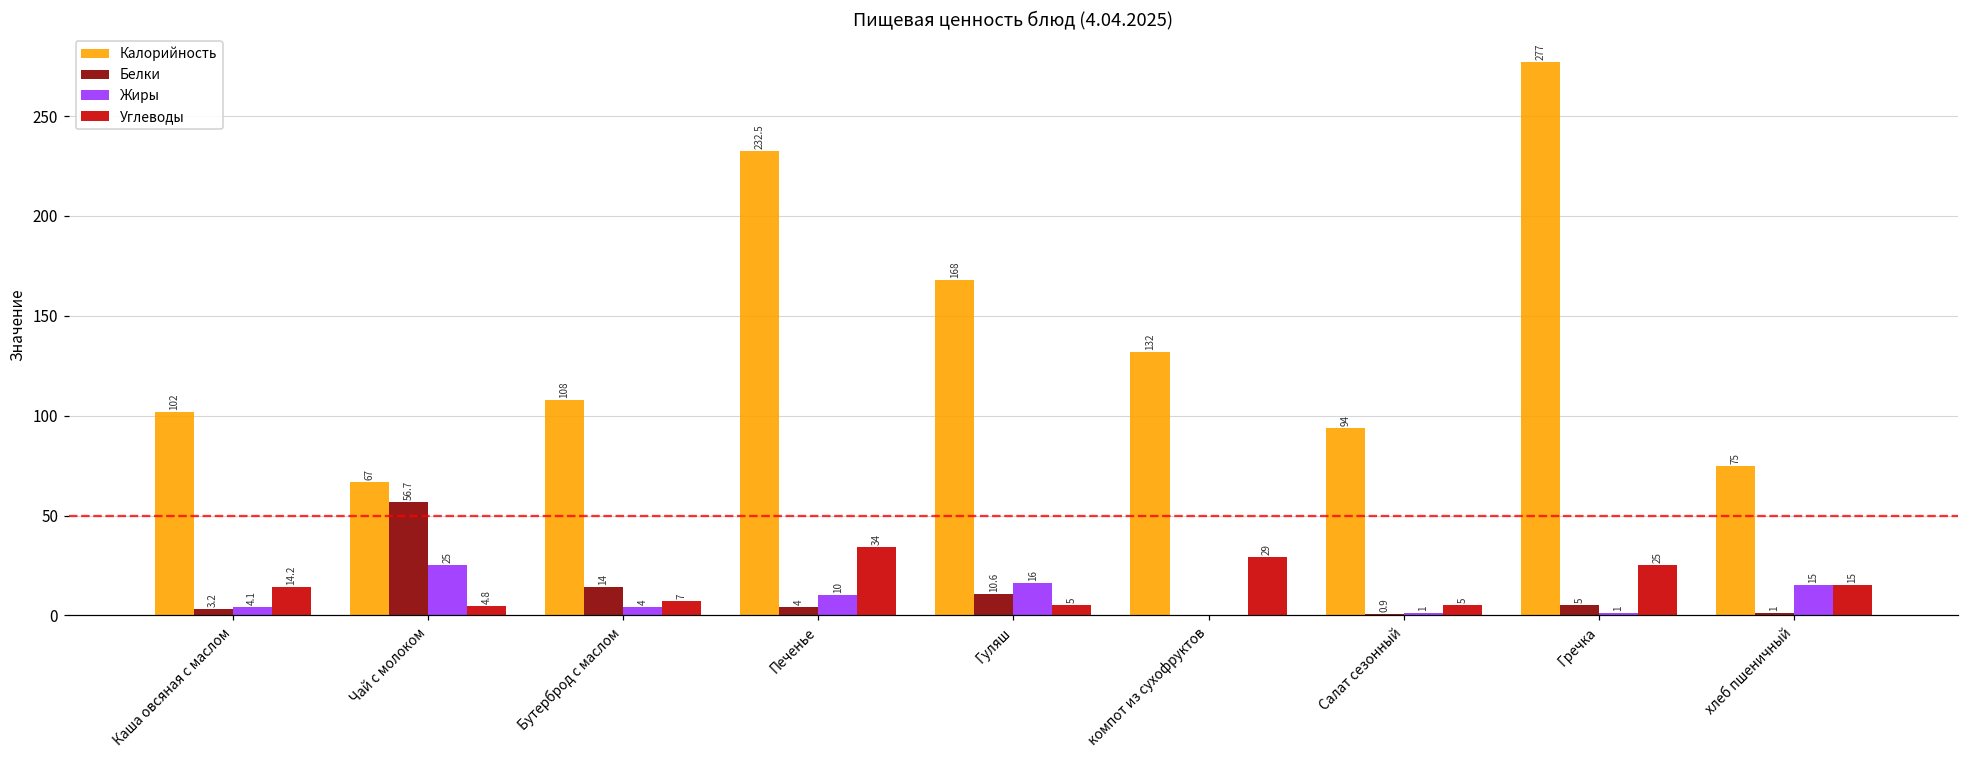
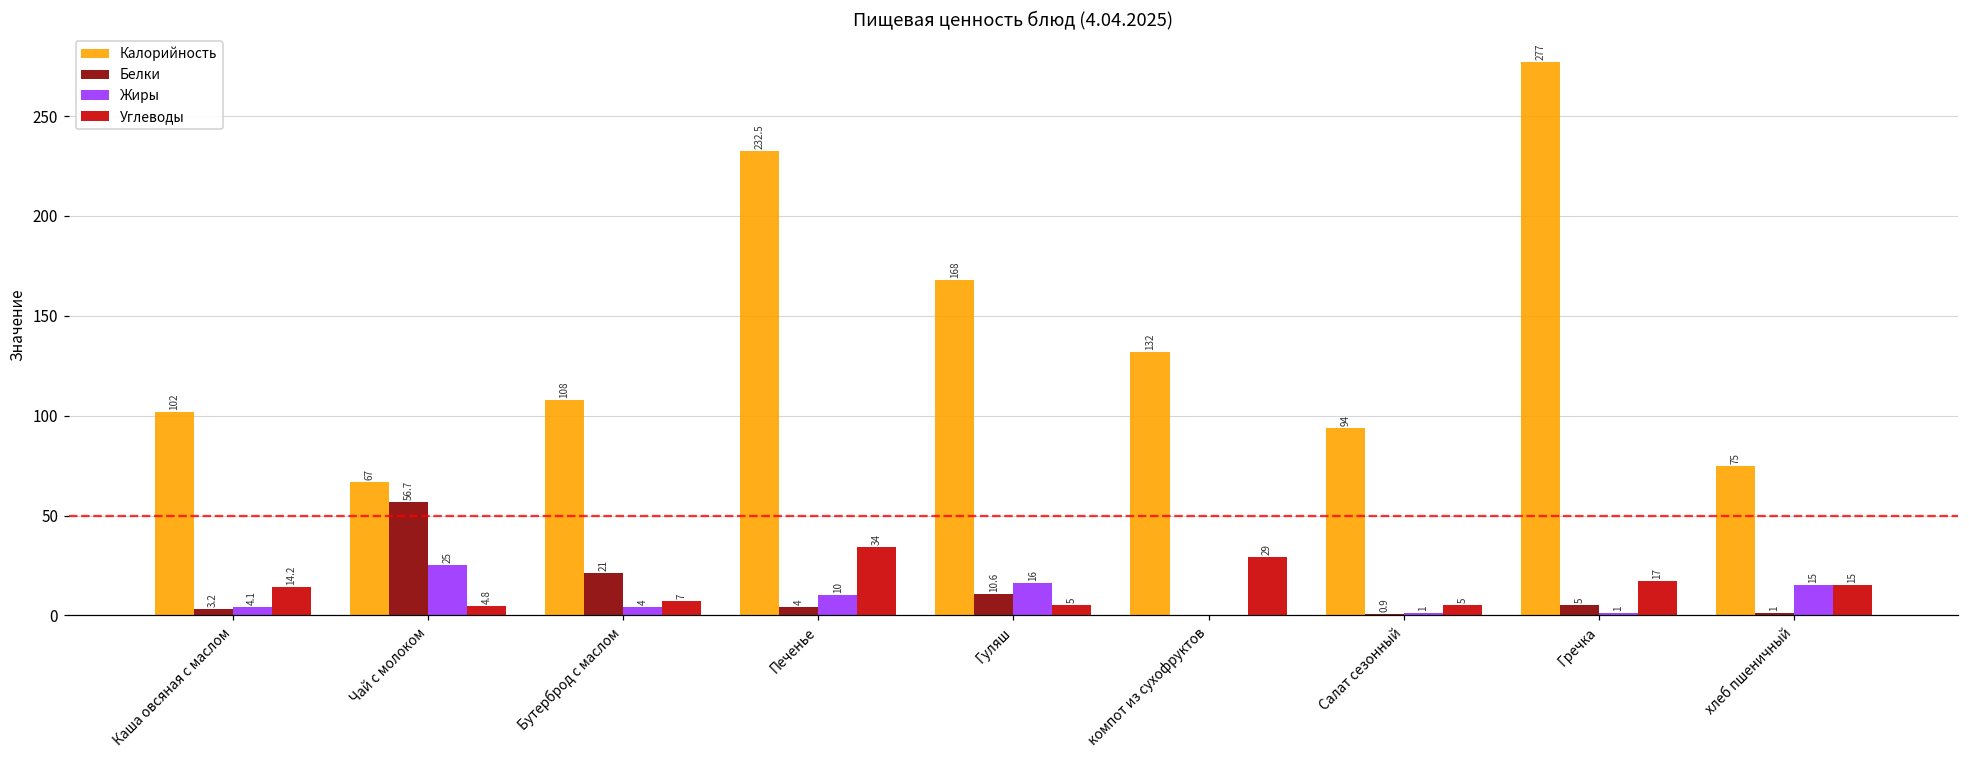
Белки, Бутерброд с маслом: 14 -> 21
Углеводы, Гречка: 25 -> 17
